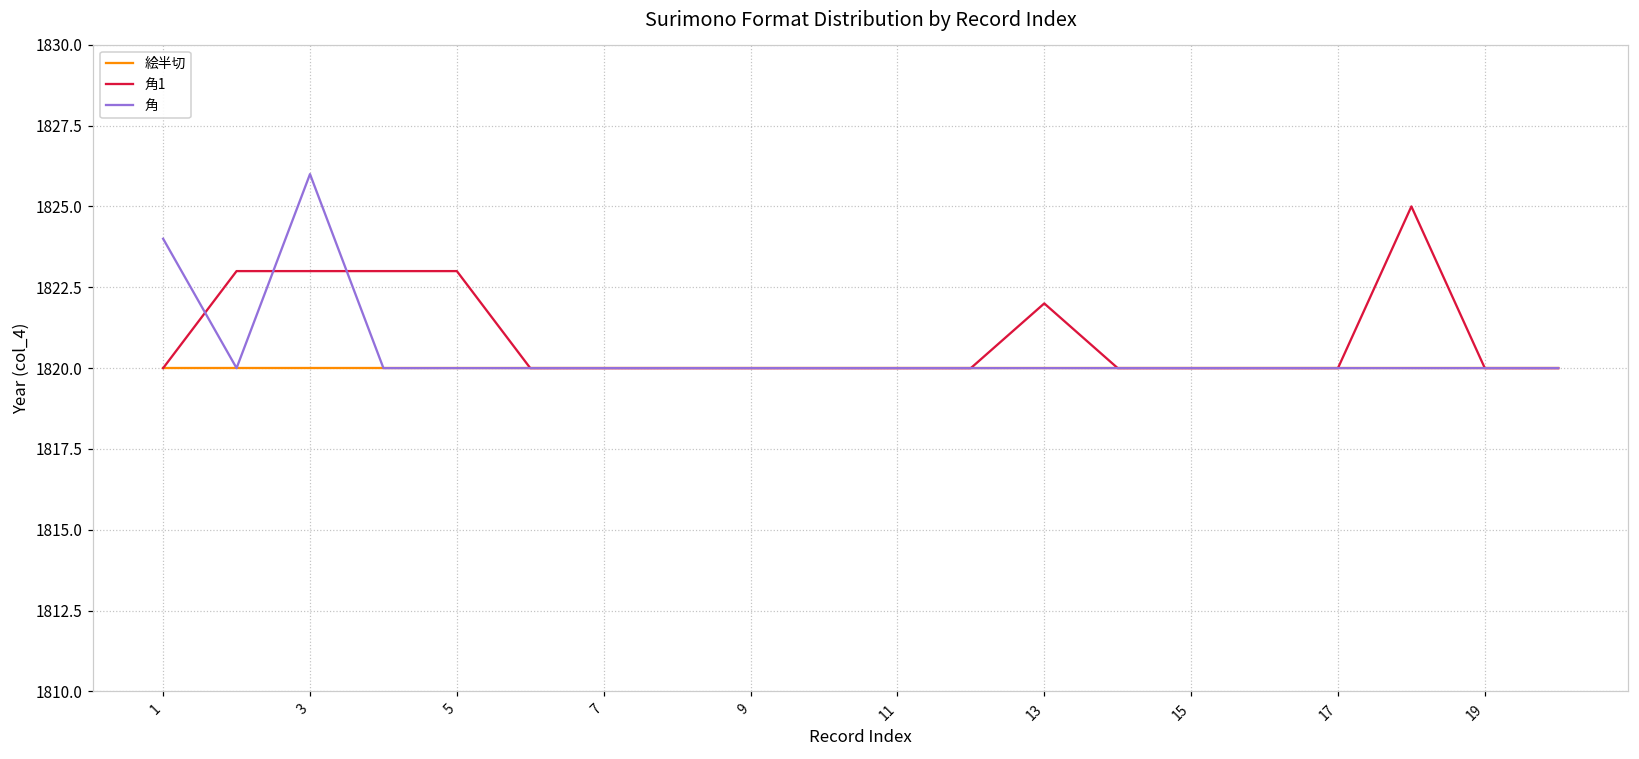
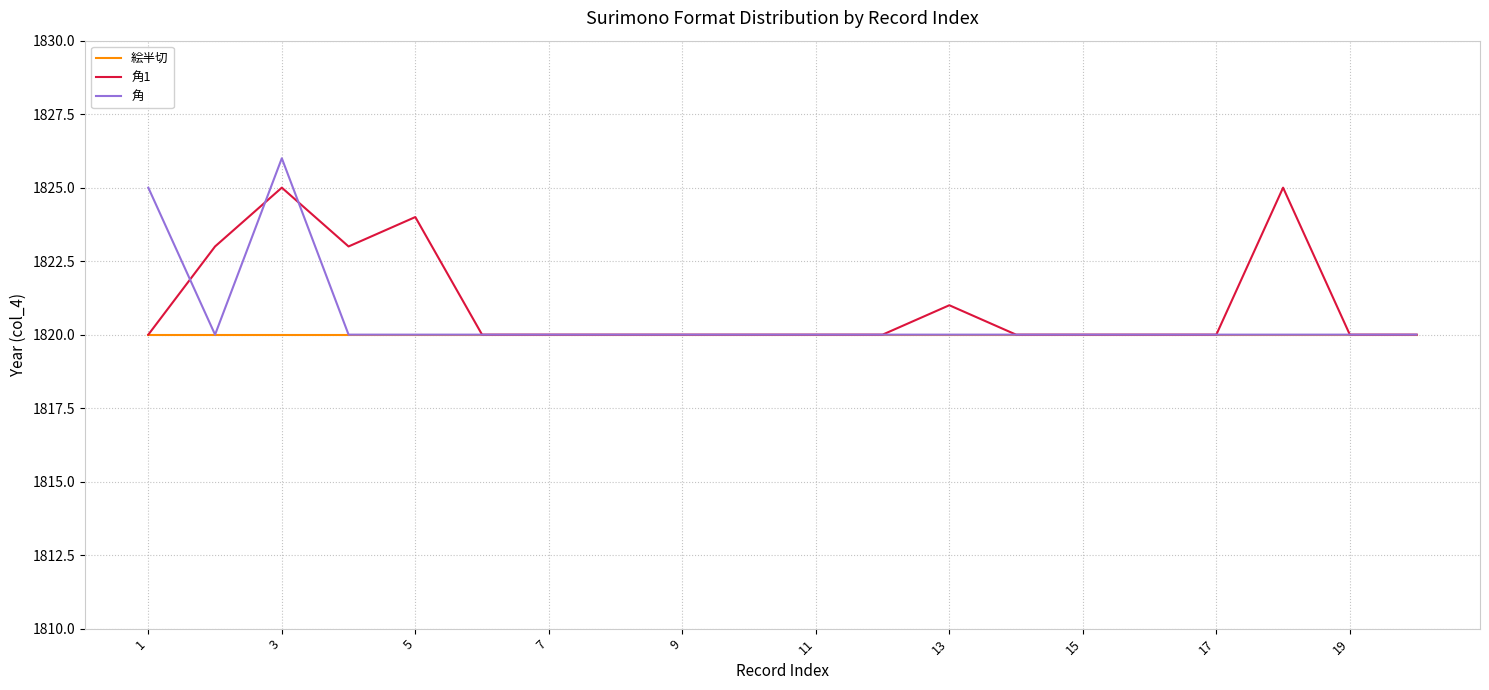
角, 1: 1824 -> 1825
角1, 3: 1823 -> 1825
角1, 5: 1823 -> 1824
角1, 13: 1822 -> 1821
